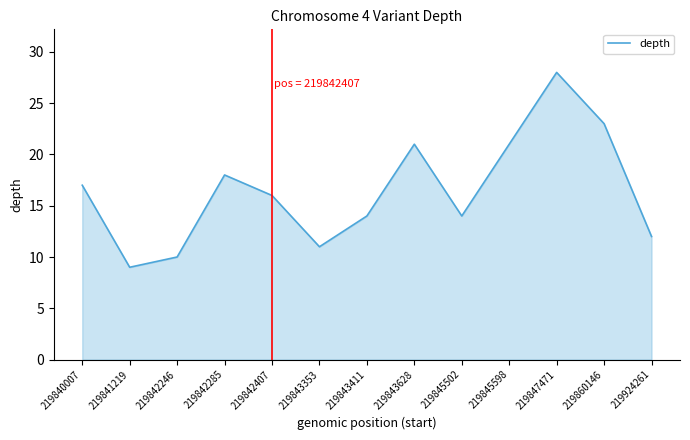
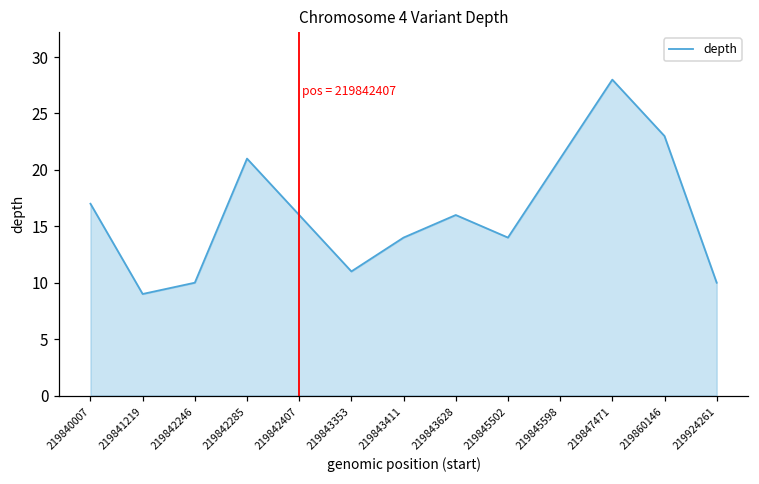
219842285: 18 -> 21
219843628: 21 -> 16
219924261: 12 -> 10
